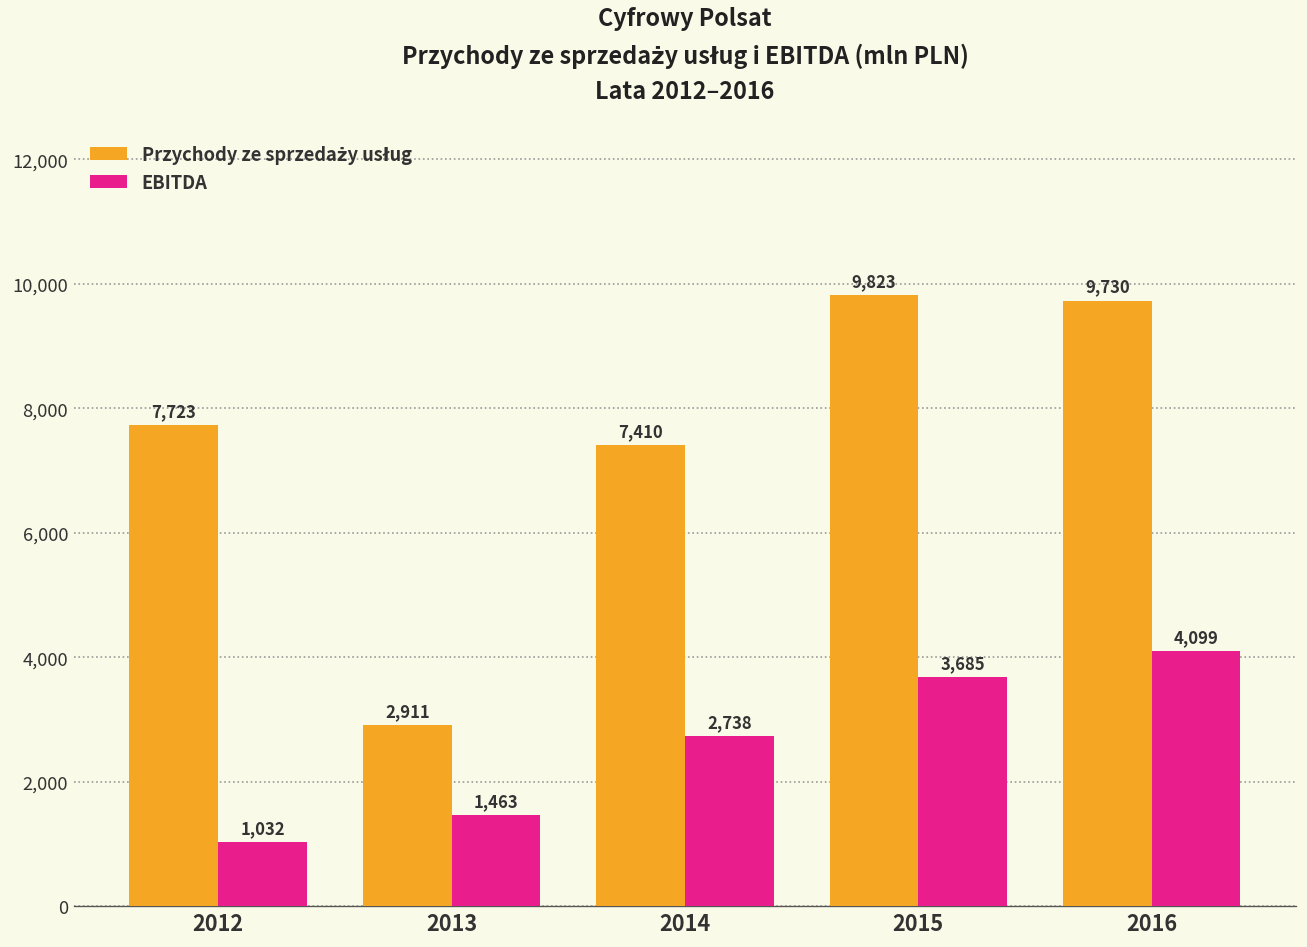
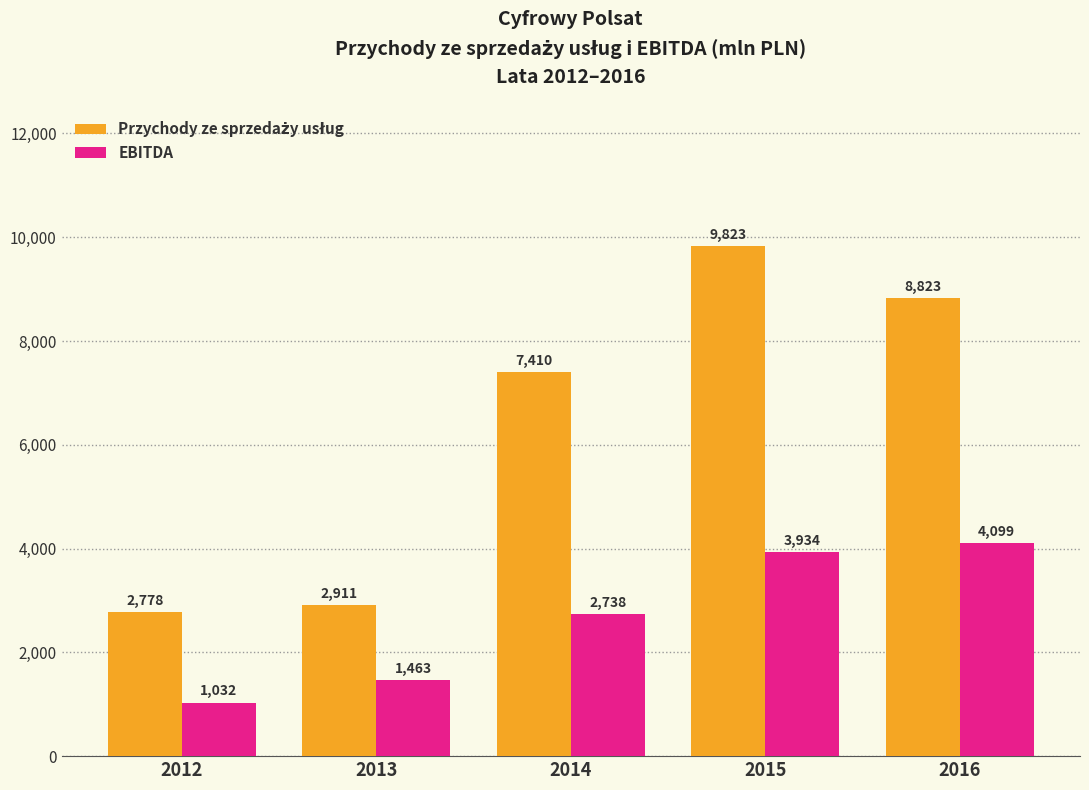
Przychody ze sprzedaży usług, 2012: 7,723 -> 2,778
EBITDA, 2015: 3,685 -> 3,934
Przychody ze sprzedaży usług, 2016: 9,730 -> 8,823
